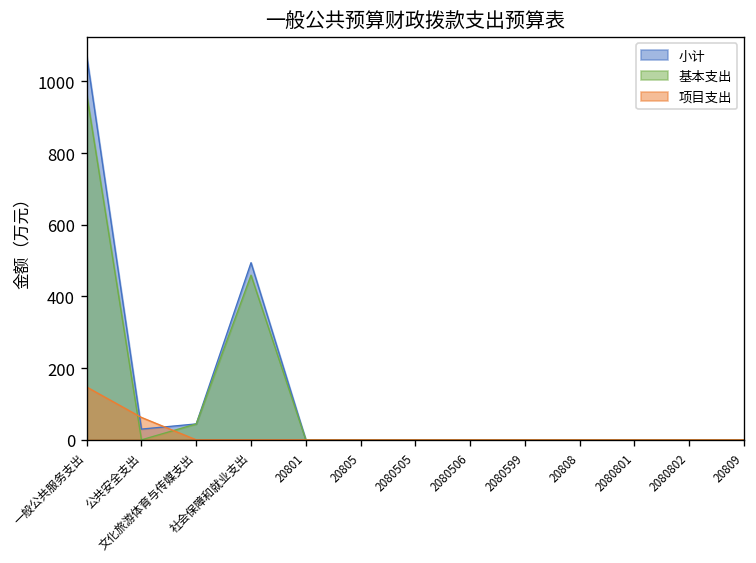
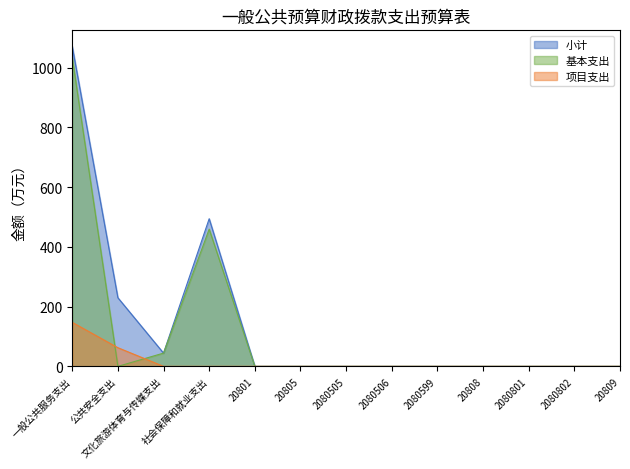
基本支出, 一般公共服务支出: 960 -> 1030
小计, 公共安全支出: 30 -> 230
